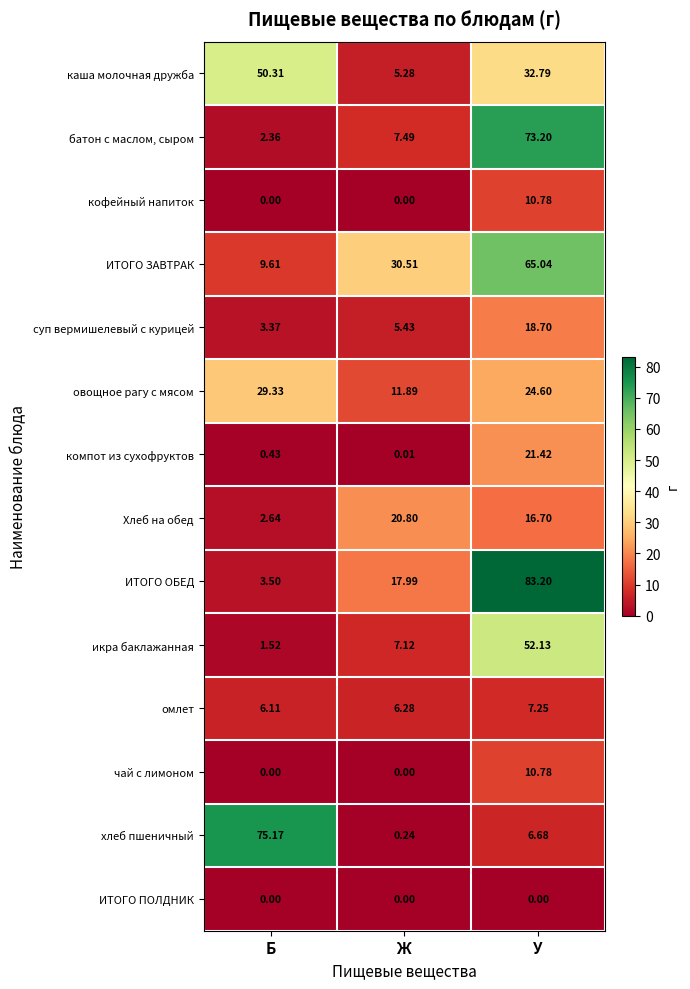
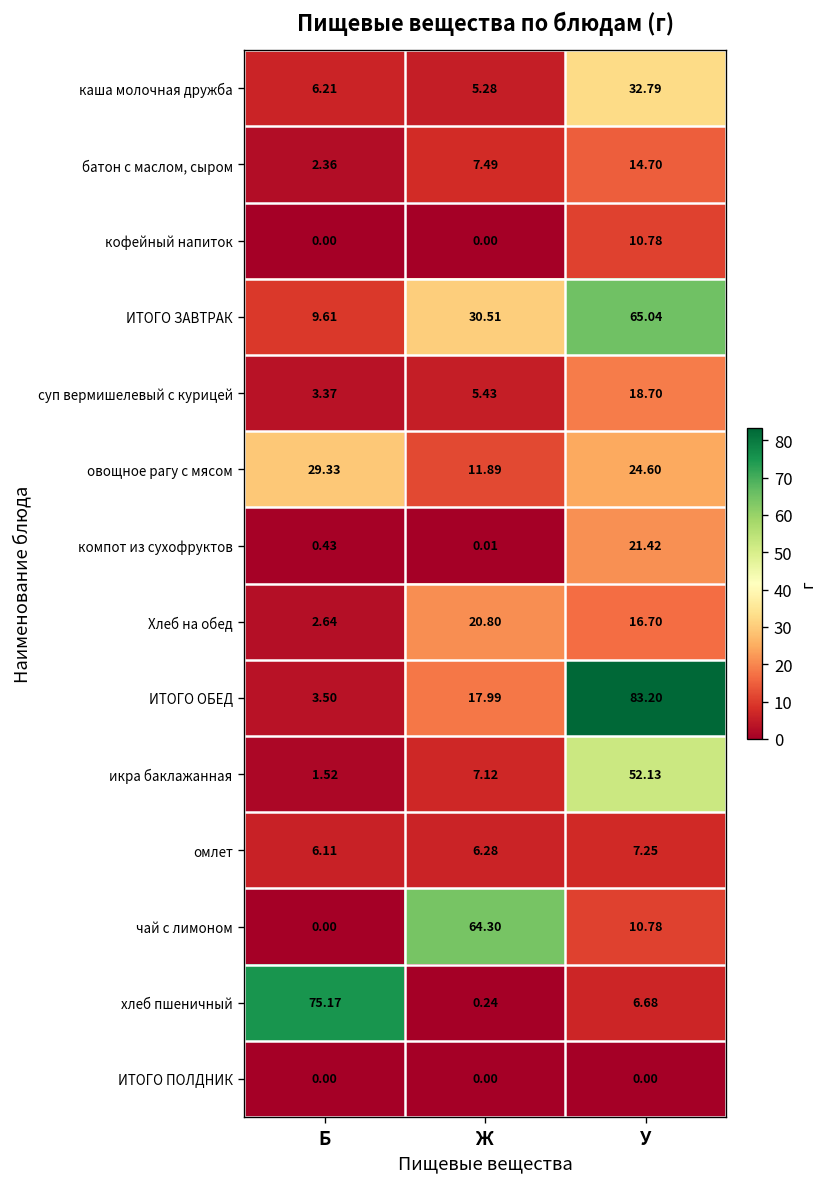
каша молочная дружба, Б: 50.31 -> 6.21
батон с маслом, сыром, У: 73.20 -> 14.70
чай с лимоном, Ж: 0.00 -> 64.30
